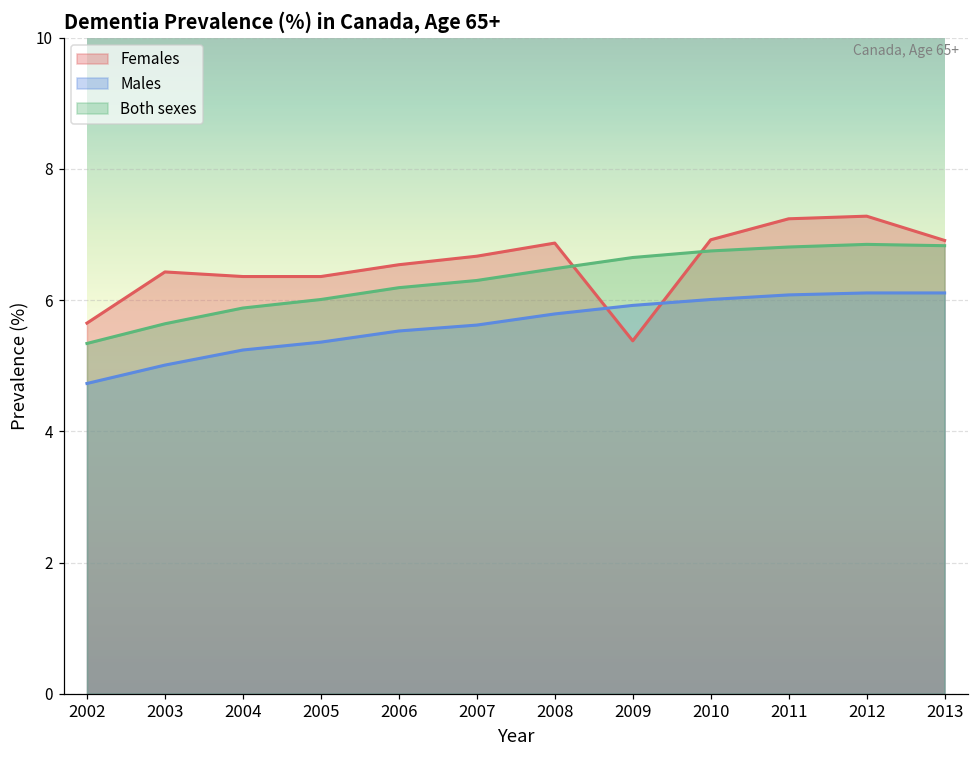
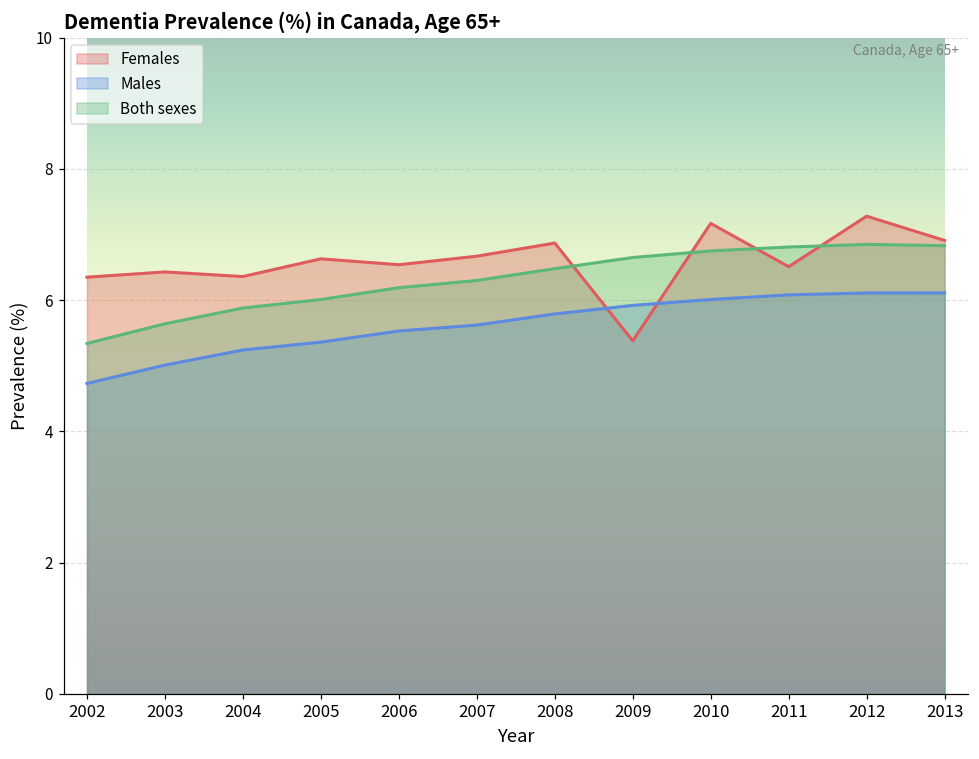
Females, 2002: 5.7 -> 6.4
Females, 2005: 6.4 -> 6.6
Females, 2010: 6.9 -> 7.2
Females, 2011: 7.2 -> 6.5
